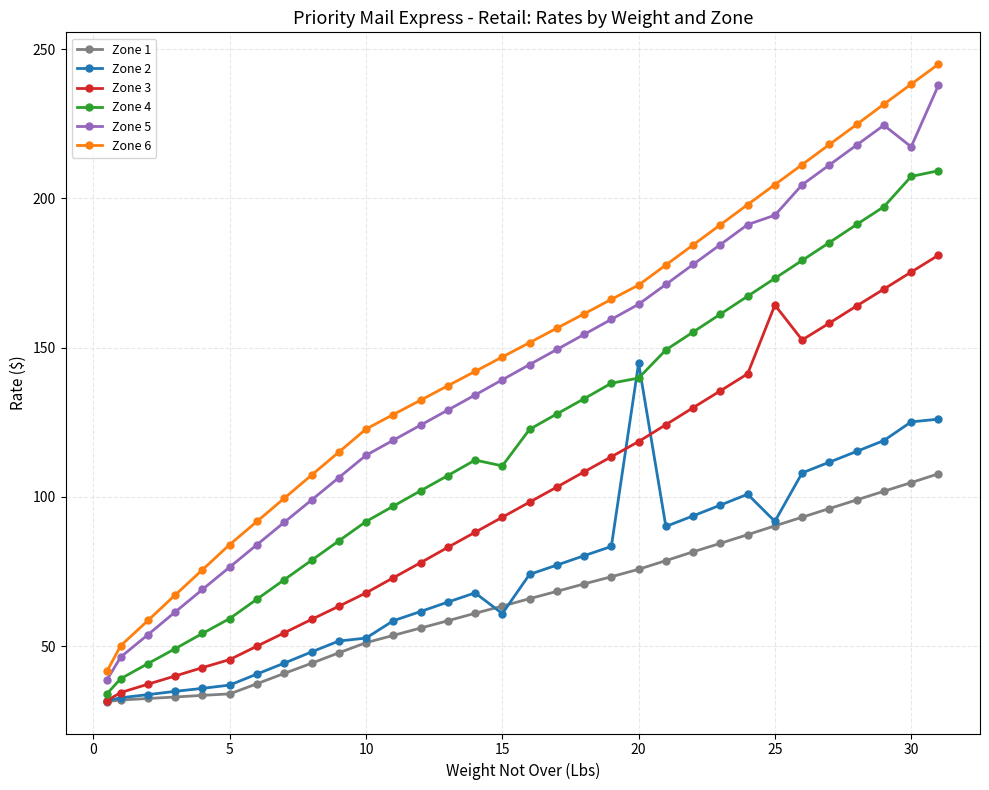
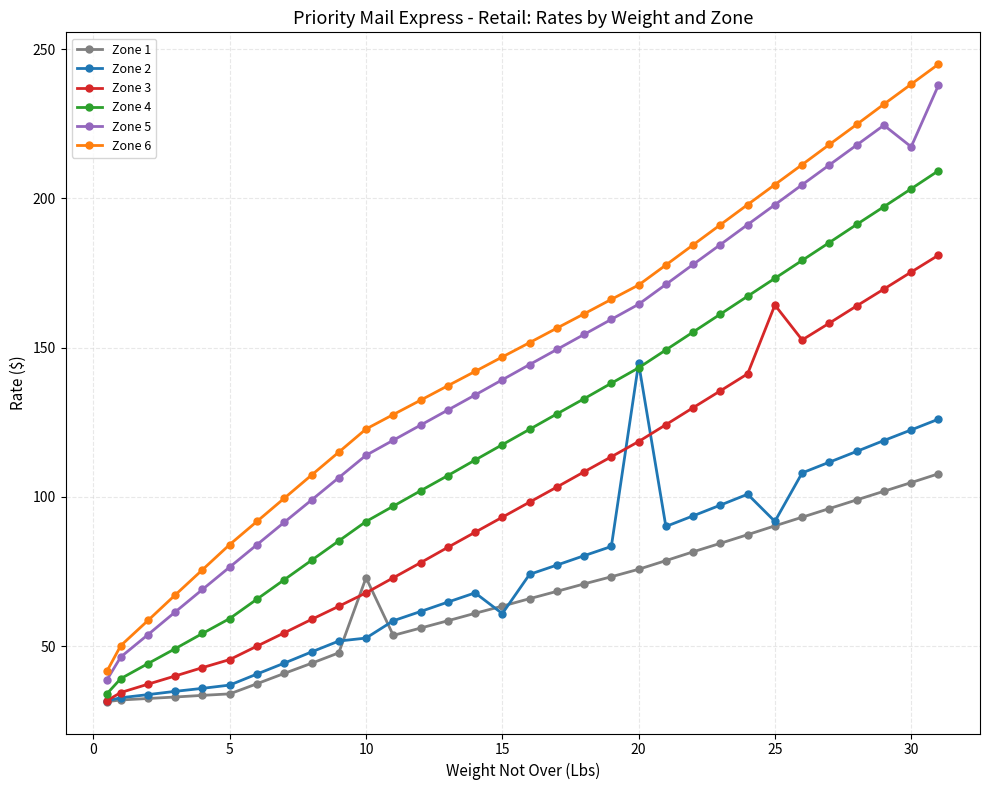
Zone 1, 10: 51 -> 73
Zone 4, 15: 110 -> 118
Zone 4, 20: 140 -> 143
Zone 5, 25: 194 -> 198
Zone 2, 30: 125 -> 122
Zone 4, 30: 207 -> 203
